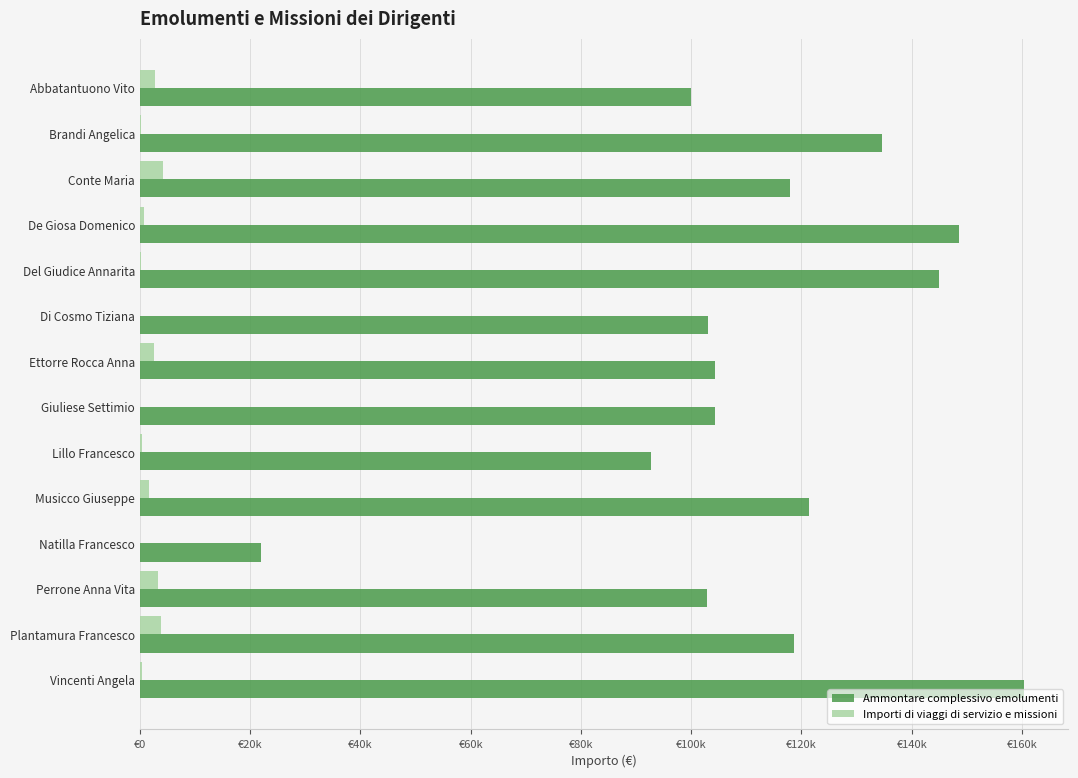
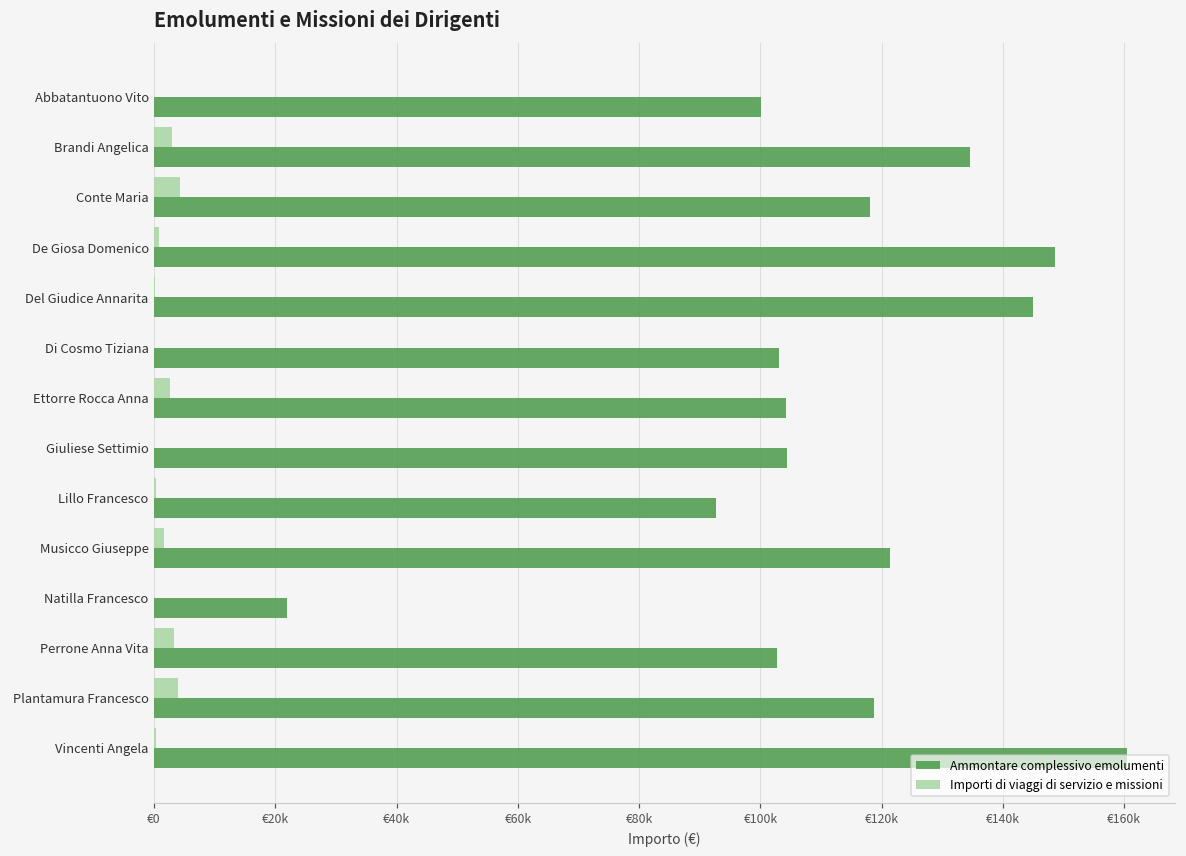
Importi di viaggi di servizio e missioni, Abbatantuono Vito: €3000 -> €0
Importi di viaggi di servizio e missioni, Brandi Angelica: €0 -> €3000
